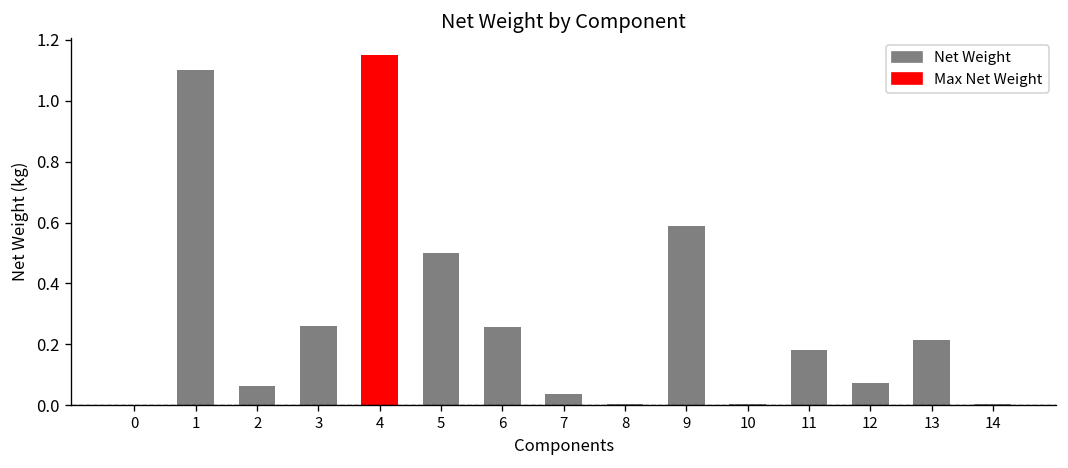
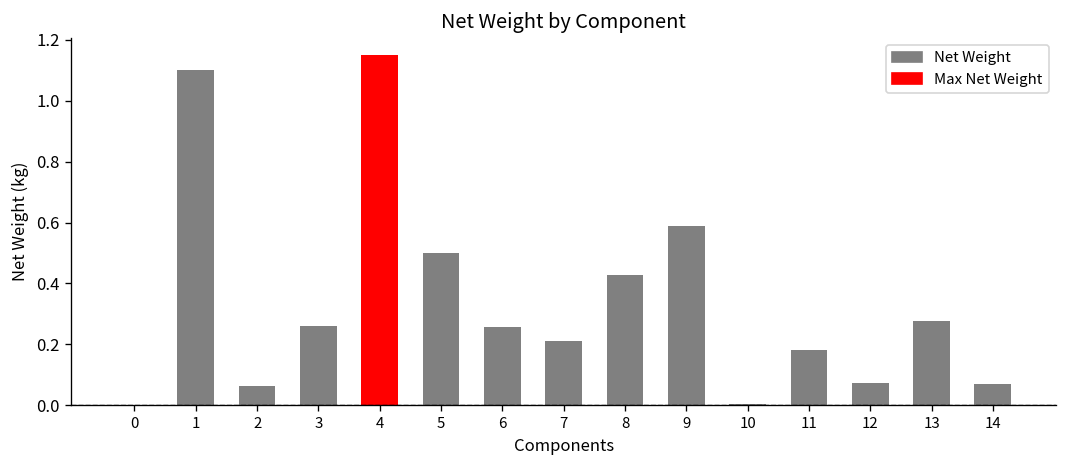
7: 0.04 -> 0.21
8: 0.00 -> 0.43
13: 0.22 -> 0.28
14: 0.01 -> 0.07
